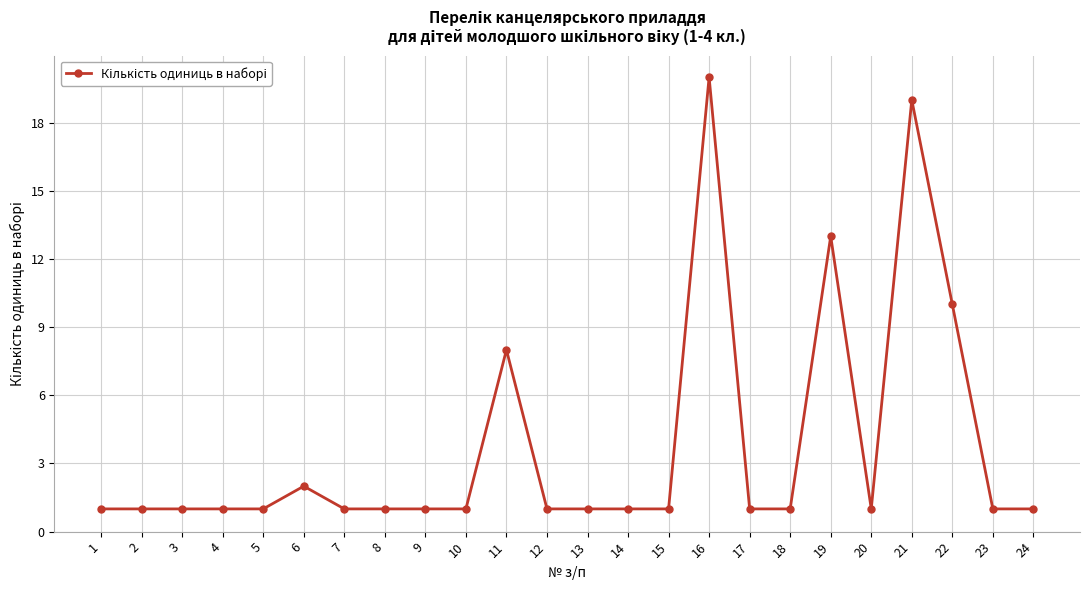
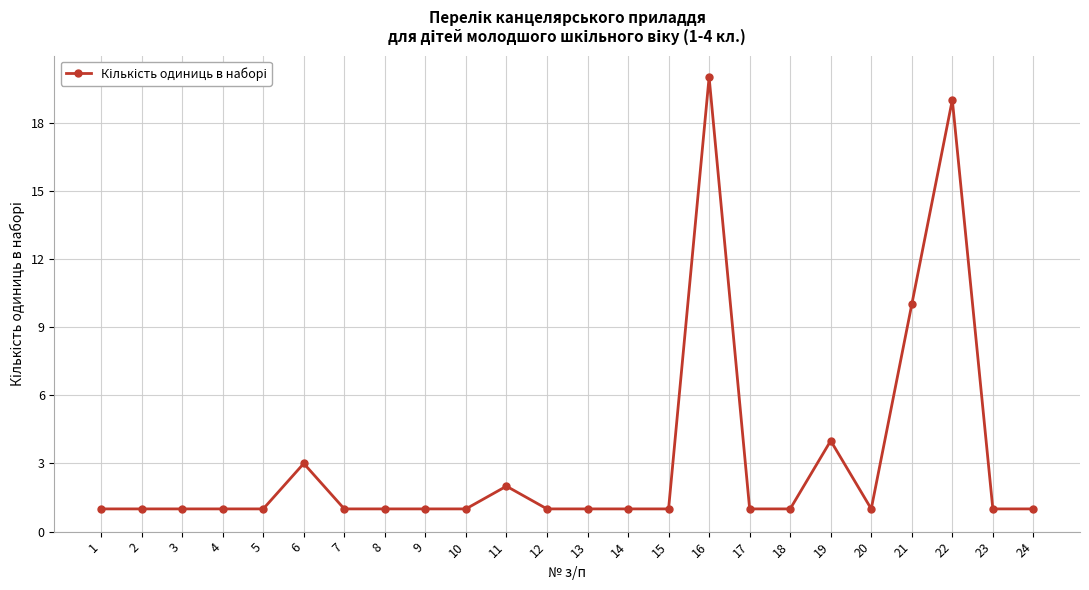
6: 2 -> 3
11: 8 -> 2
19: 13 -> 4
21: 19 -> 10
22: 10 -> 19
